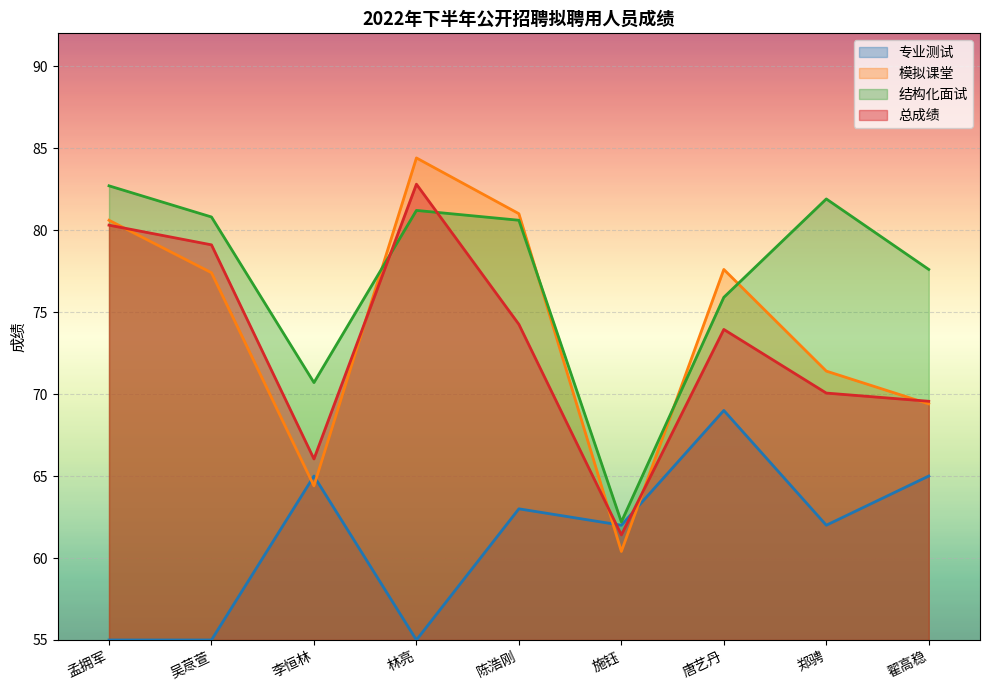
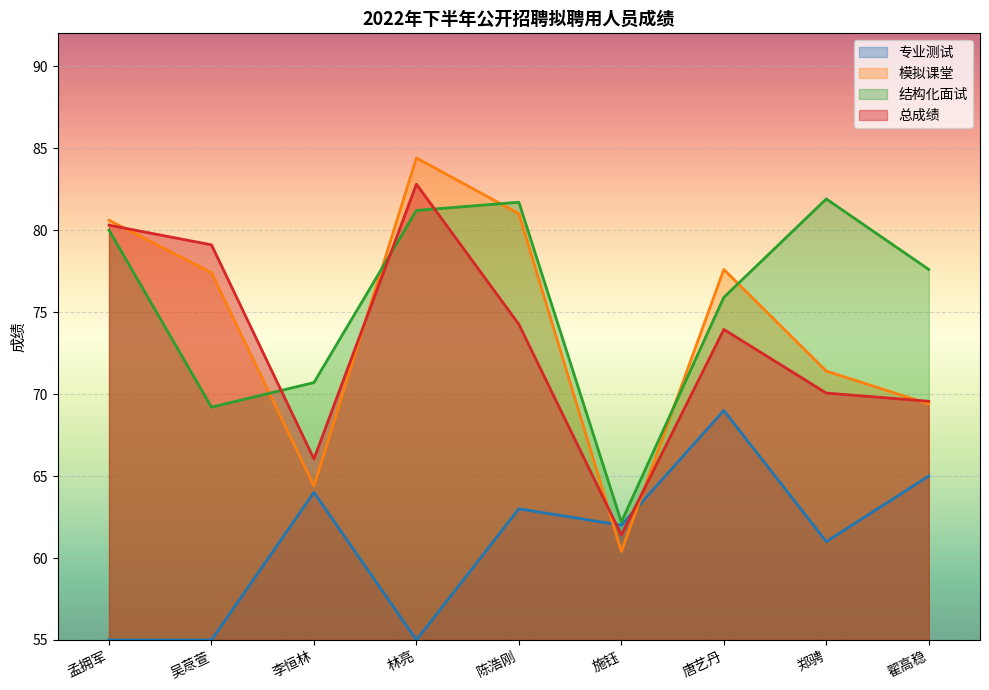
结构化面试, 孟拥军: 82.7 -> 80.0
结构化面试, 吴荩萱: 80.8 -> 69.2
专业测试, 李恒林: 65 -> 64
结构化面试, 陈浩刚: 80.6 -> 81.7
专业测试, 郑骋: 62 -> 61
